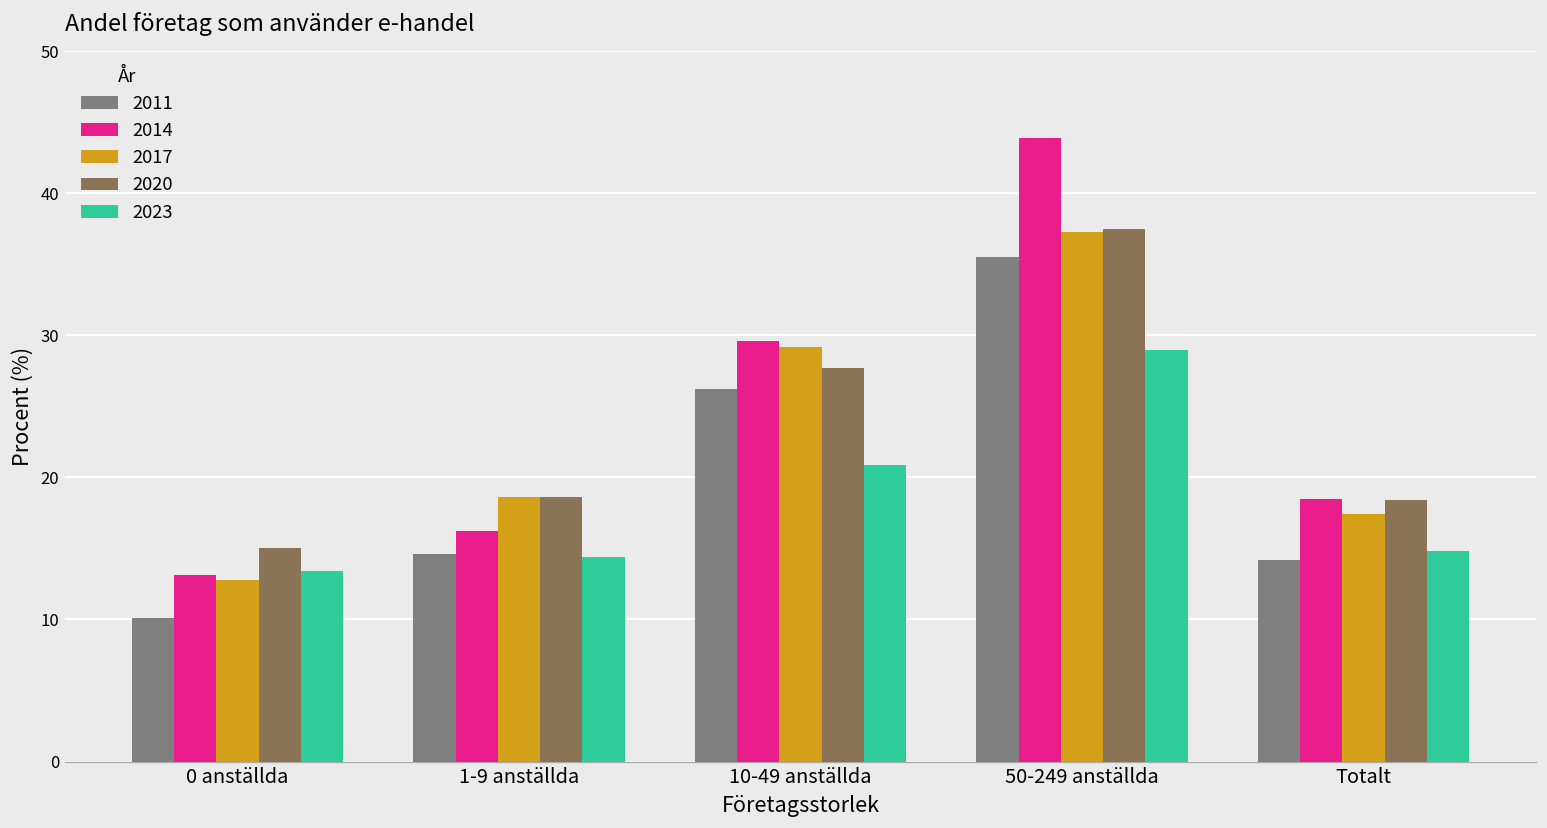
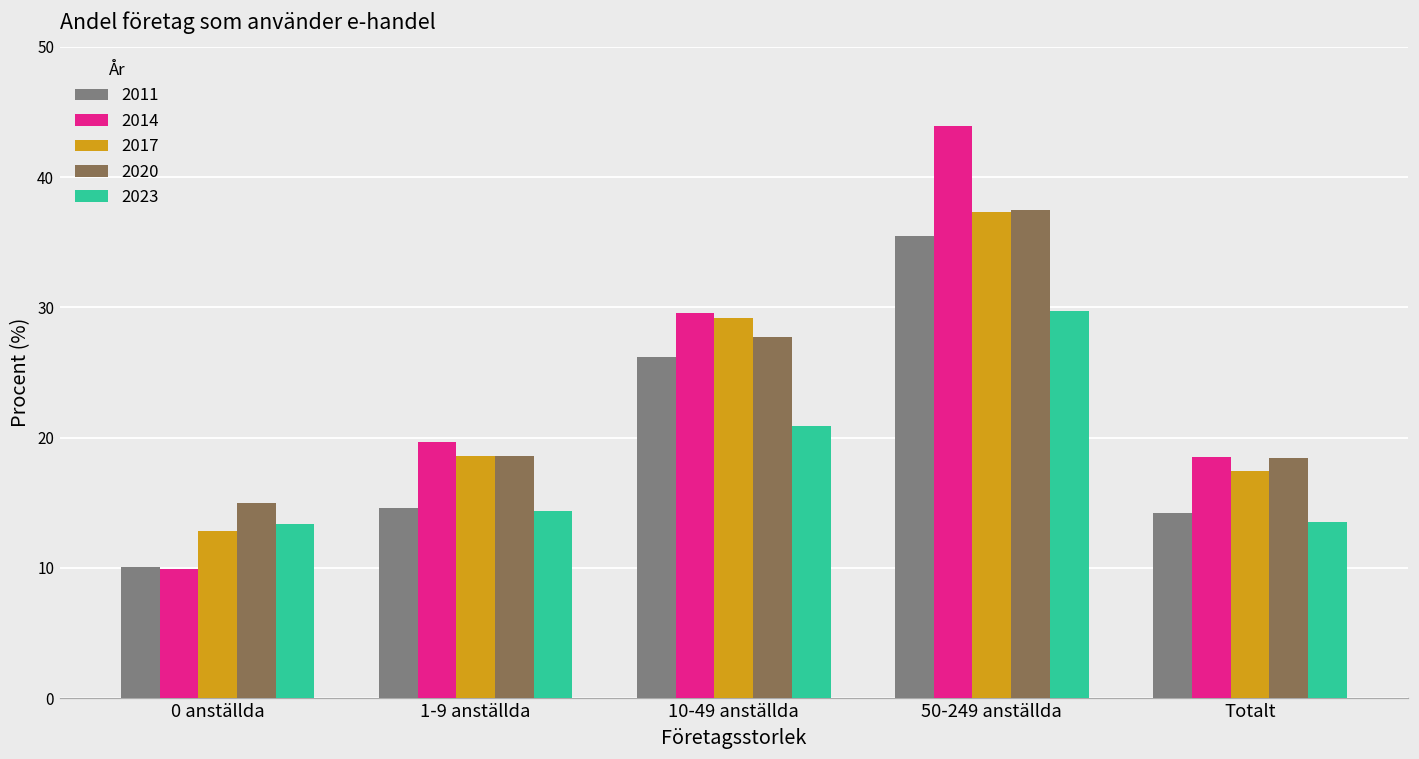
2014, 0 anställda: 13.1 -> 9.9
2014, 1-9 anställda: 16.2 -> 19.7
2023, 50-249 anställda: 29.0 -> 29.7
2023, Totalt: 14.8 -> 13.5
